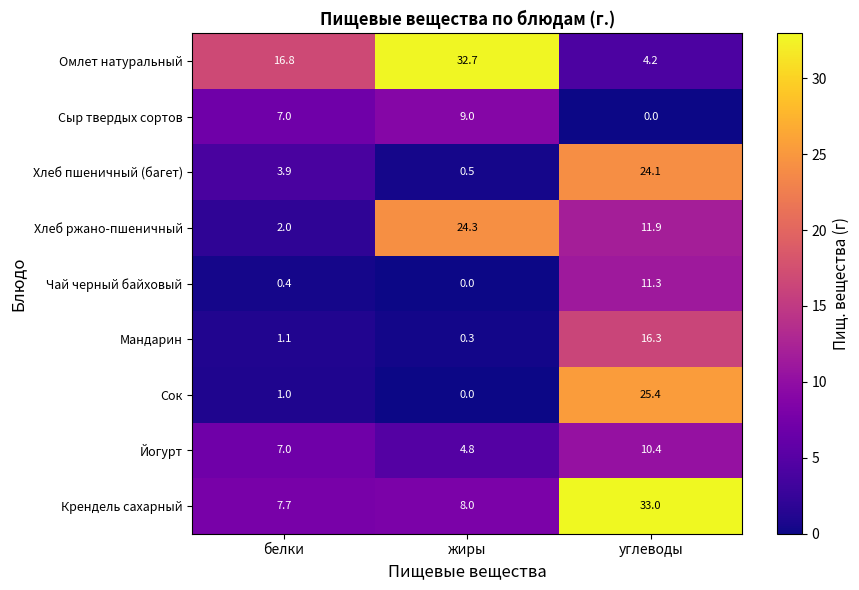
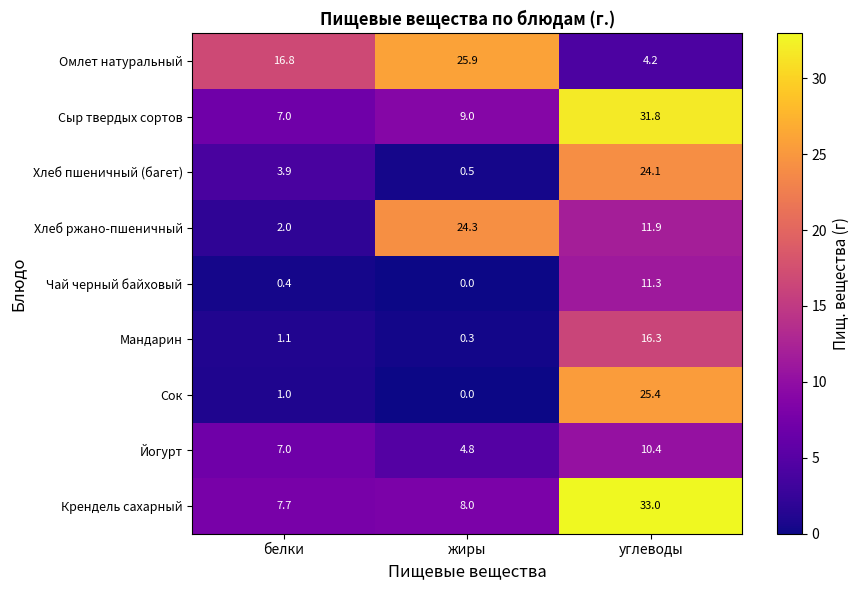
Омлет натуральный, жиры: 32.7 -> 25.9
Сыр твердых сортов, углеводы: 0.0 -> 31.8
